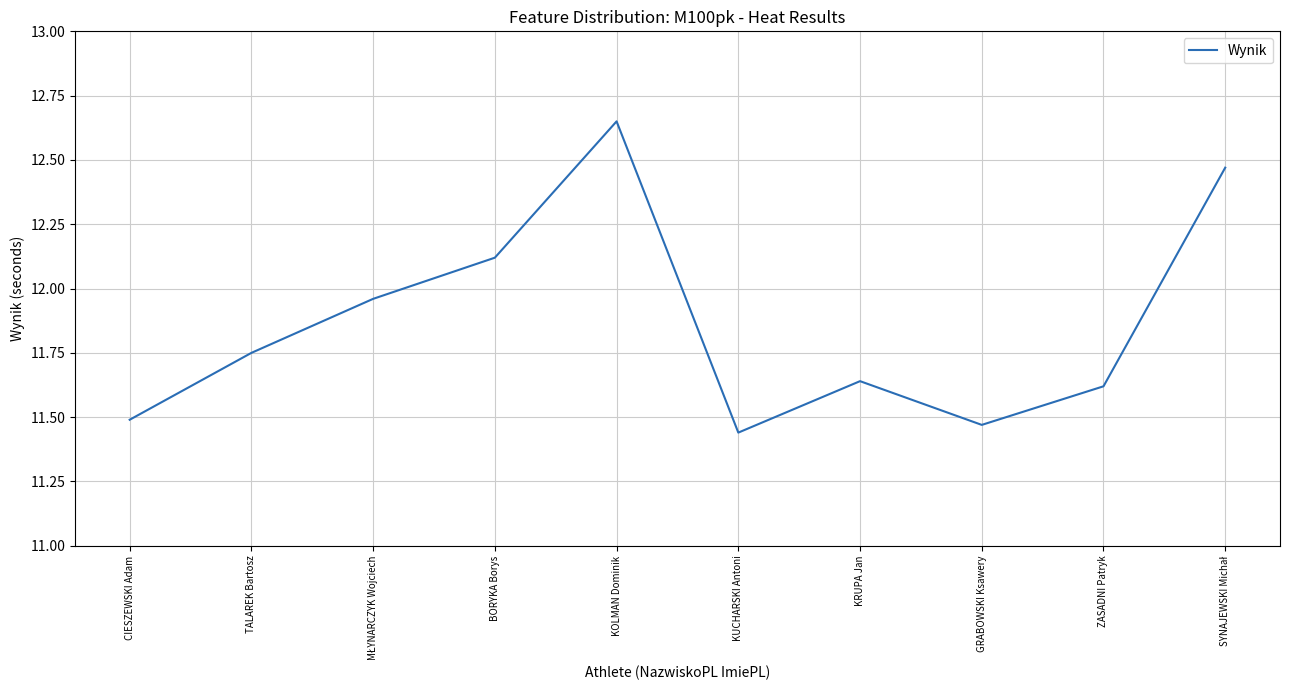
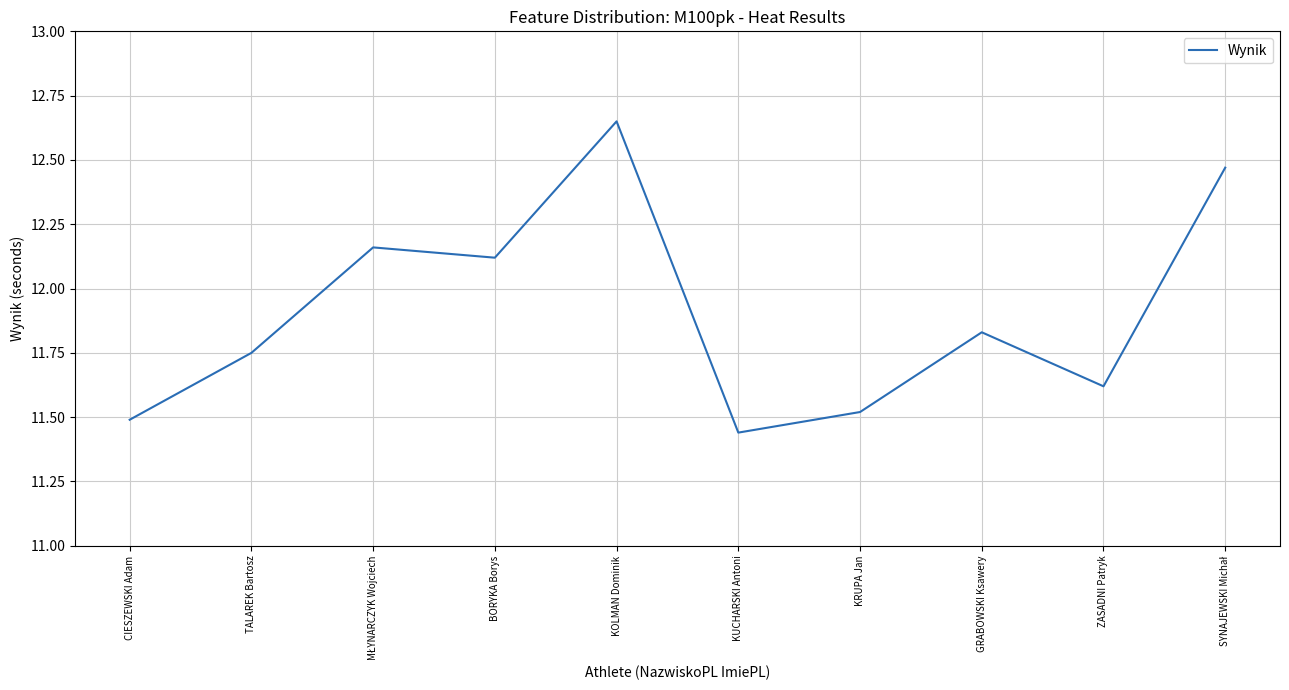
MŁYNARCZYK Wojciech: 11.96 -> 12.16
KRUPA Jan: 11.64 -> 11.52
GRABOWSKI Ksawery: 11.47 -> 11.83
